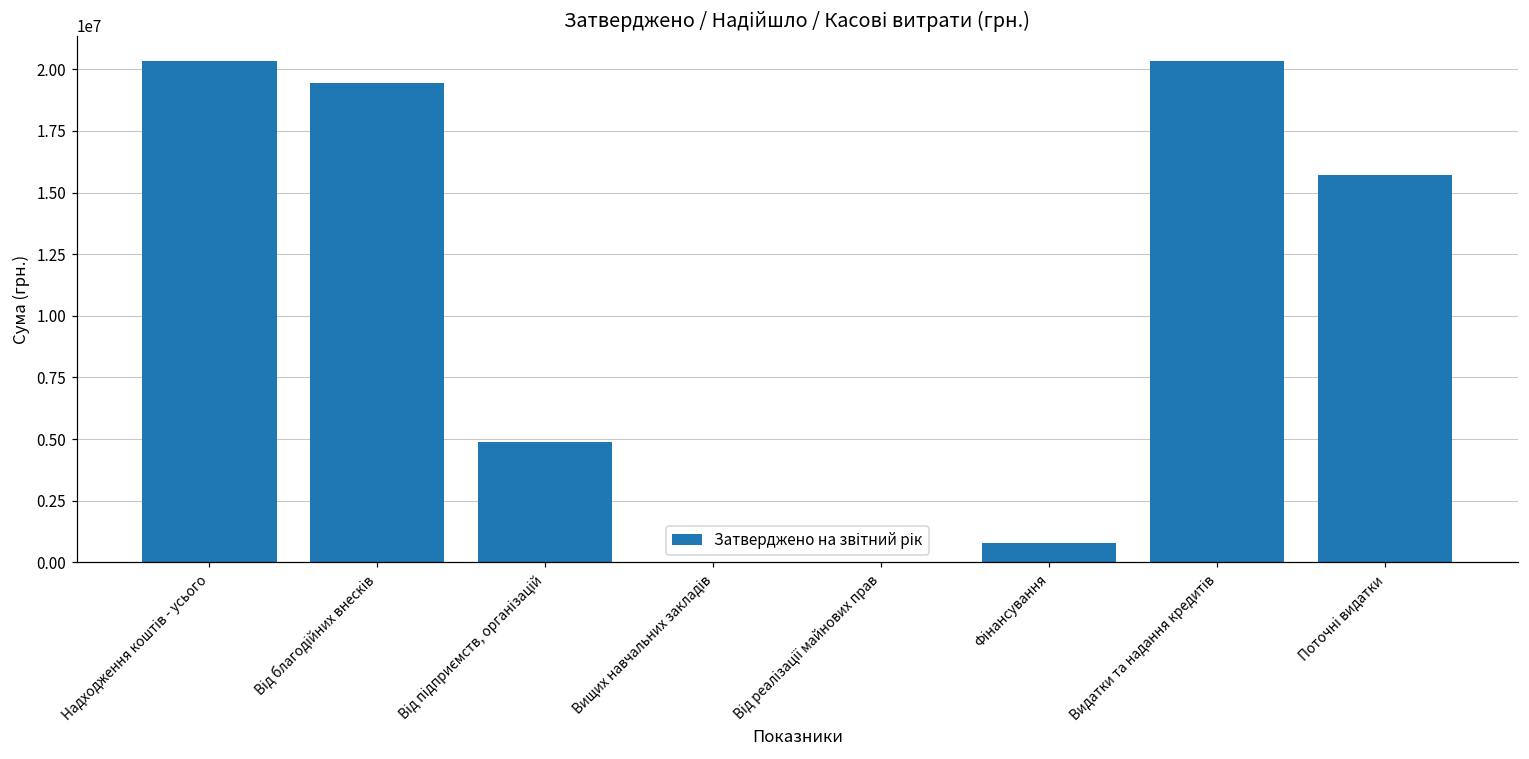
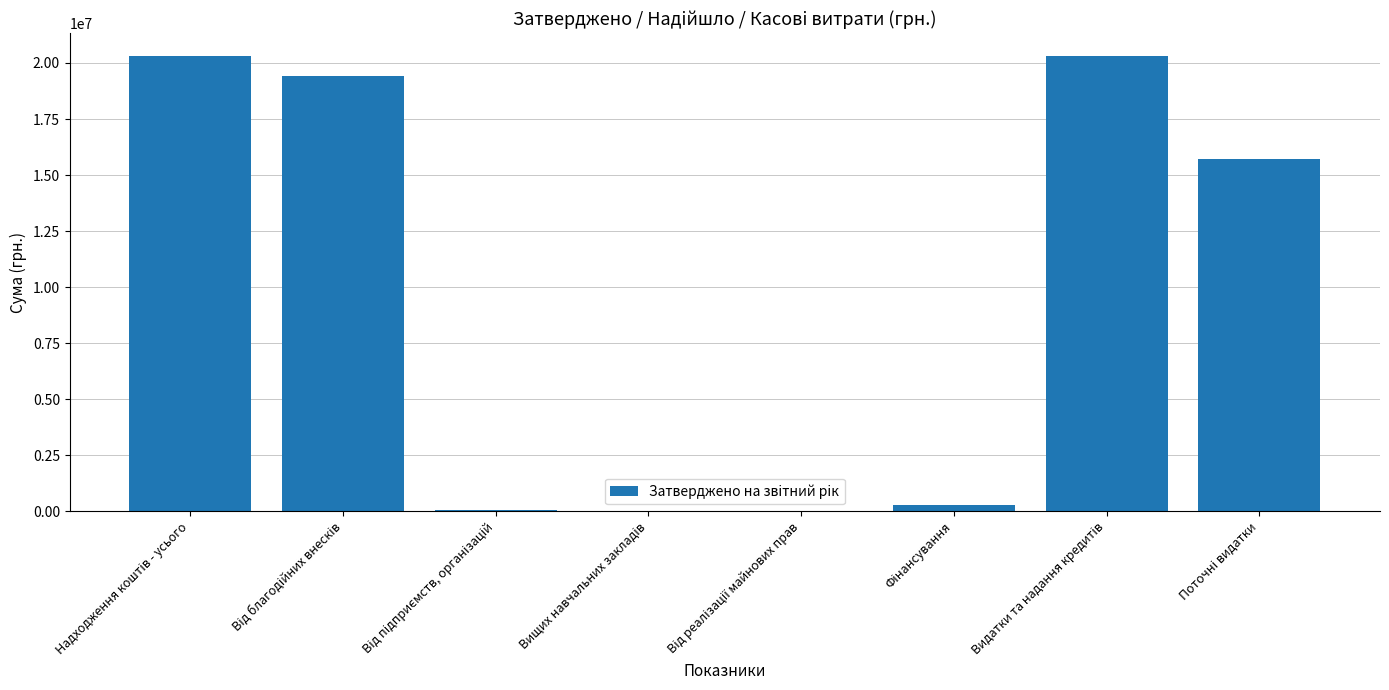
Від підприємств, організацій: 4900000 -> 0
Фінансування: 800000 -> 300000
